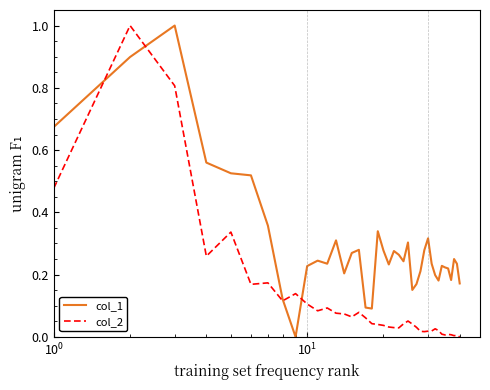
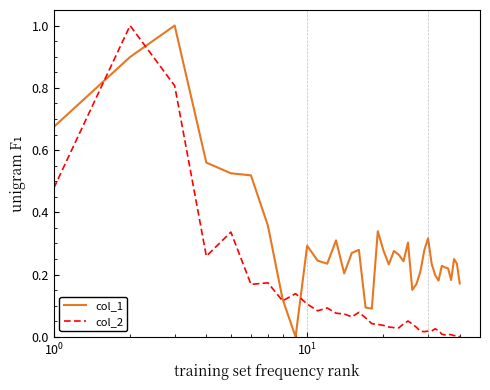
col_1, 10^1: 0.23 -> 0.29
